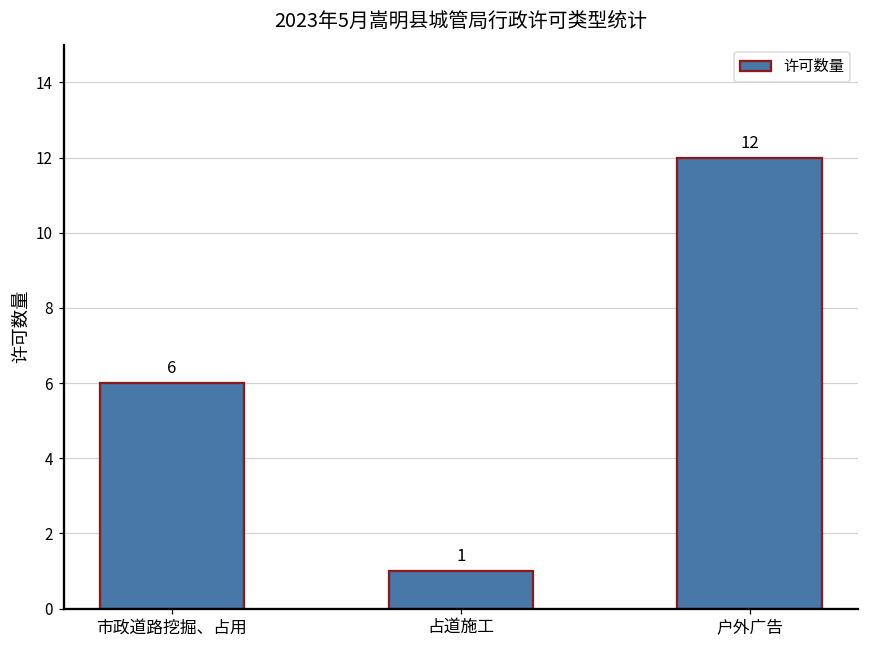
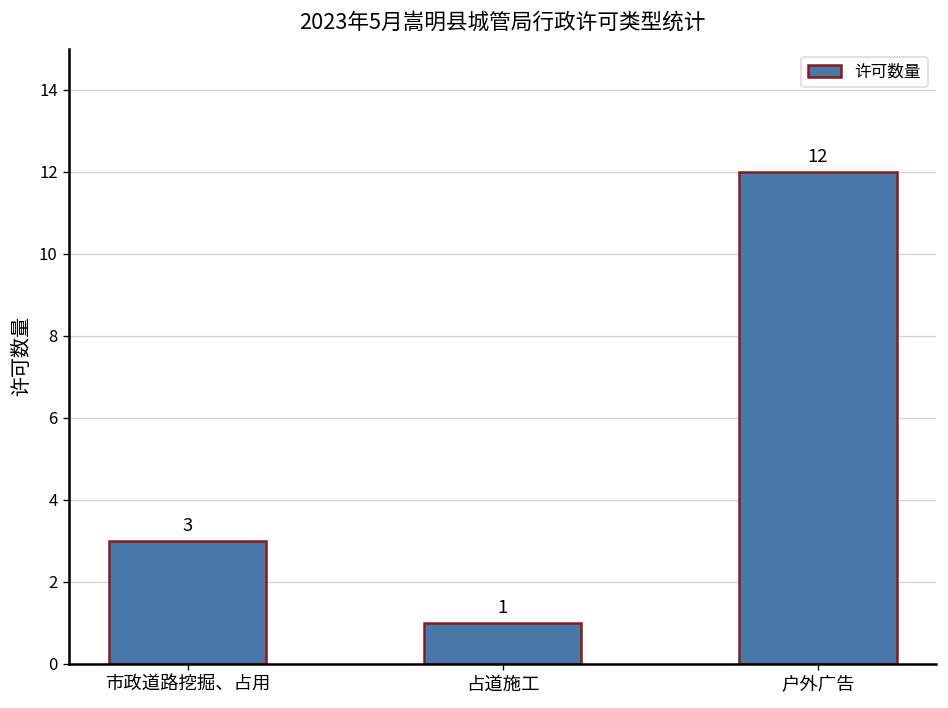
市政道路挖掘、占用: 6 -> 3
